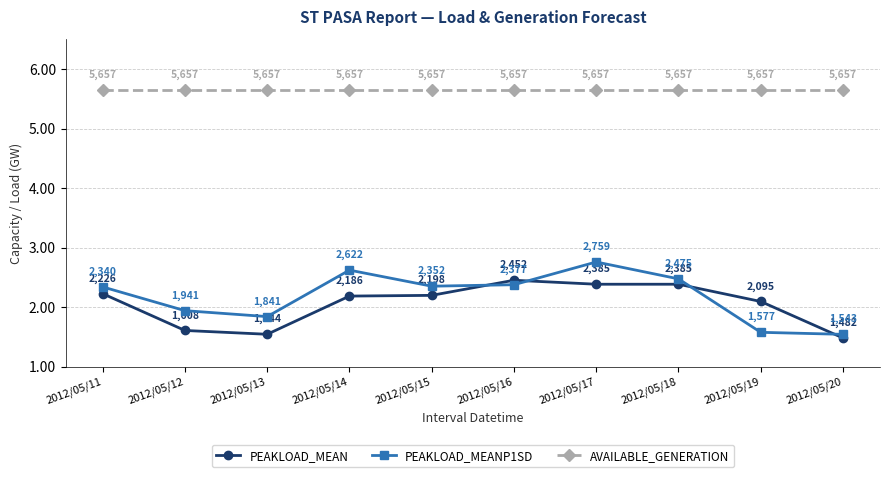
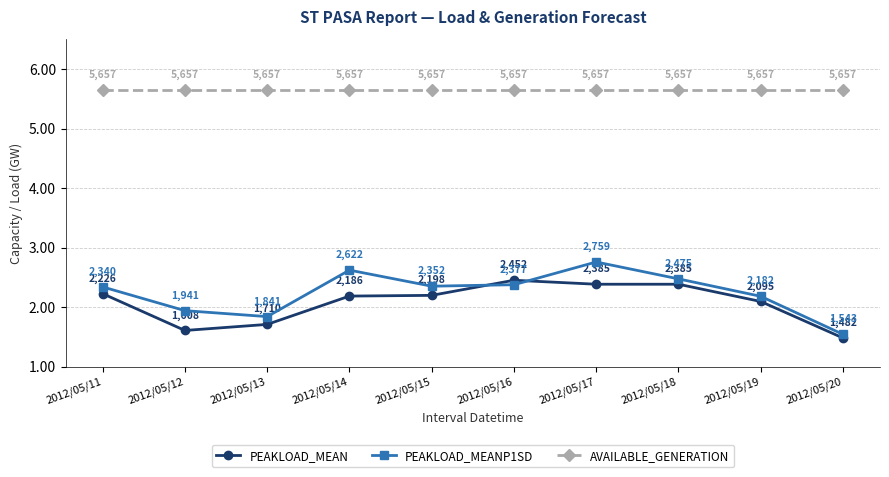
PEAKLOAD_MEAN, 2012/05/13: 1,544 -> 1,710
PEAKLOAD_MEANP1SD, 2012/05/19: 1,577 -> 2,182
